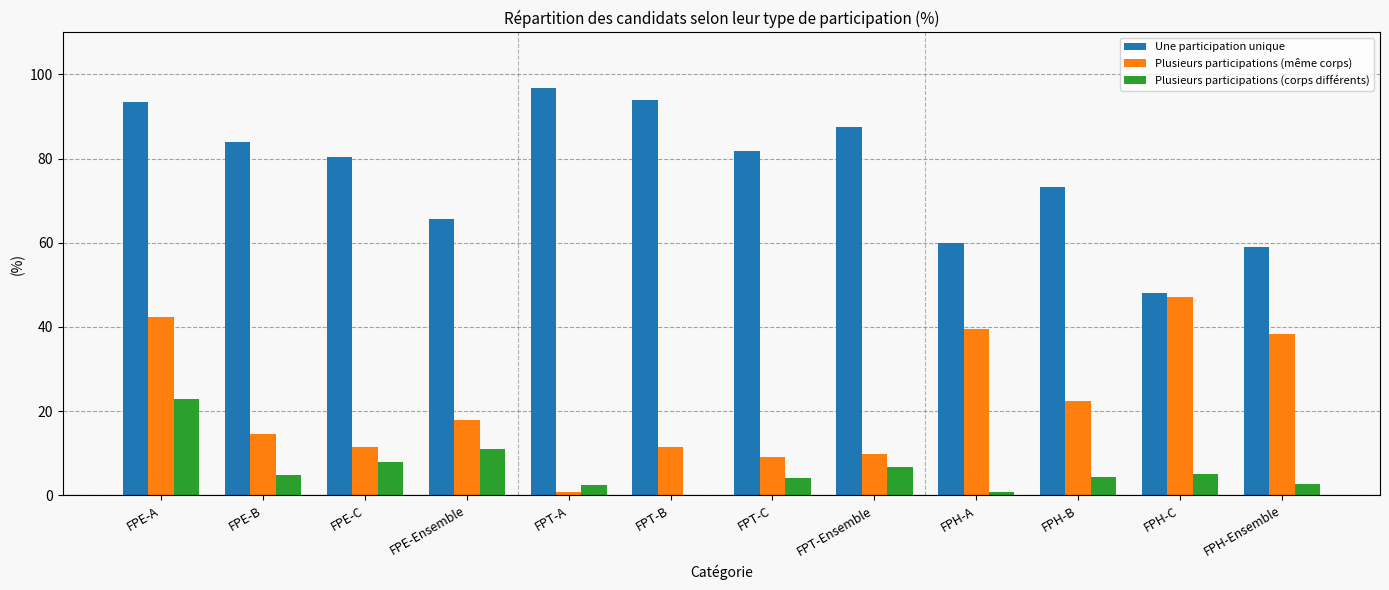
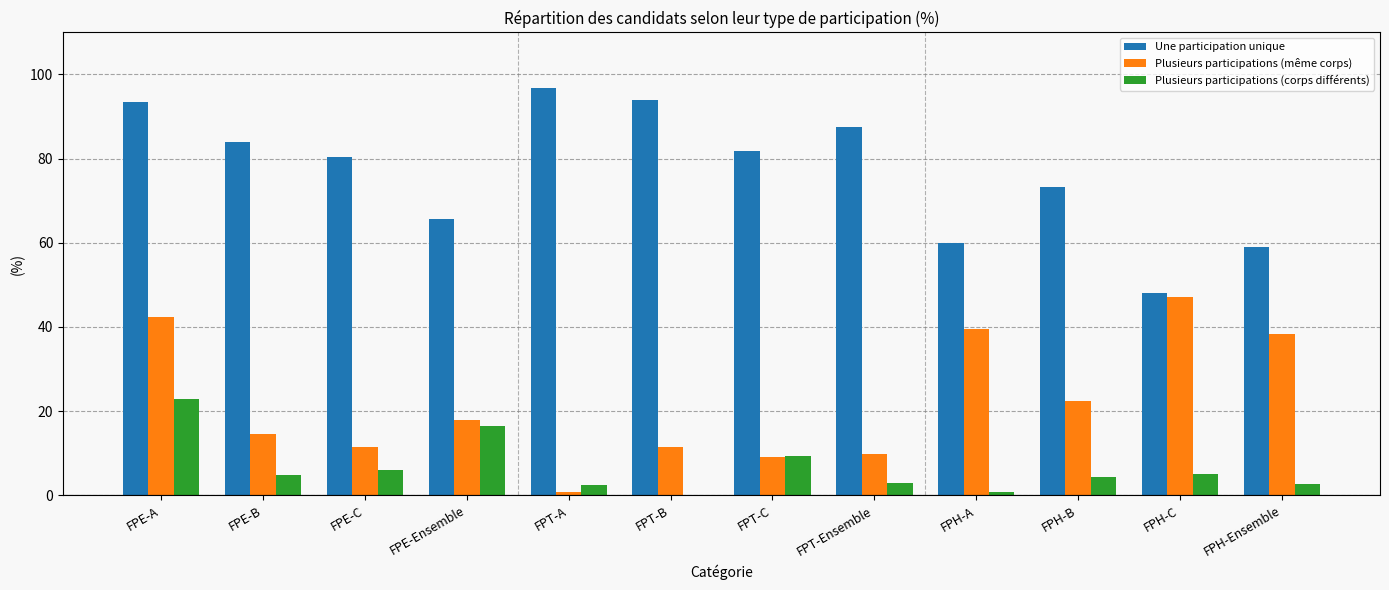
Plusieurs participations (corps différents), FPE-C: 8 -> 6
Plusieurs participations (corps différents), FPE-Ensemble: 11 -> 16
Plusieurs participations (corps différents), FPT-C: 4 -> 9
Plusieurs participations (corps différents), FPT-Ensemble: 7 -> 3
